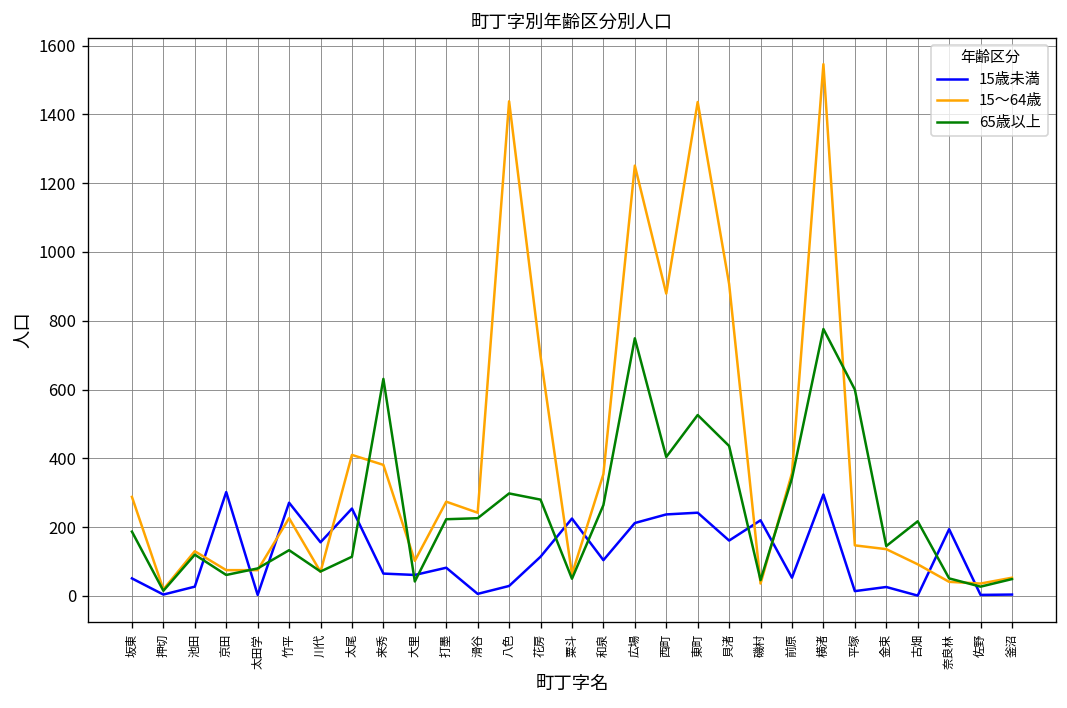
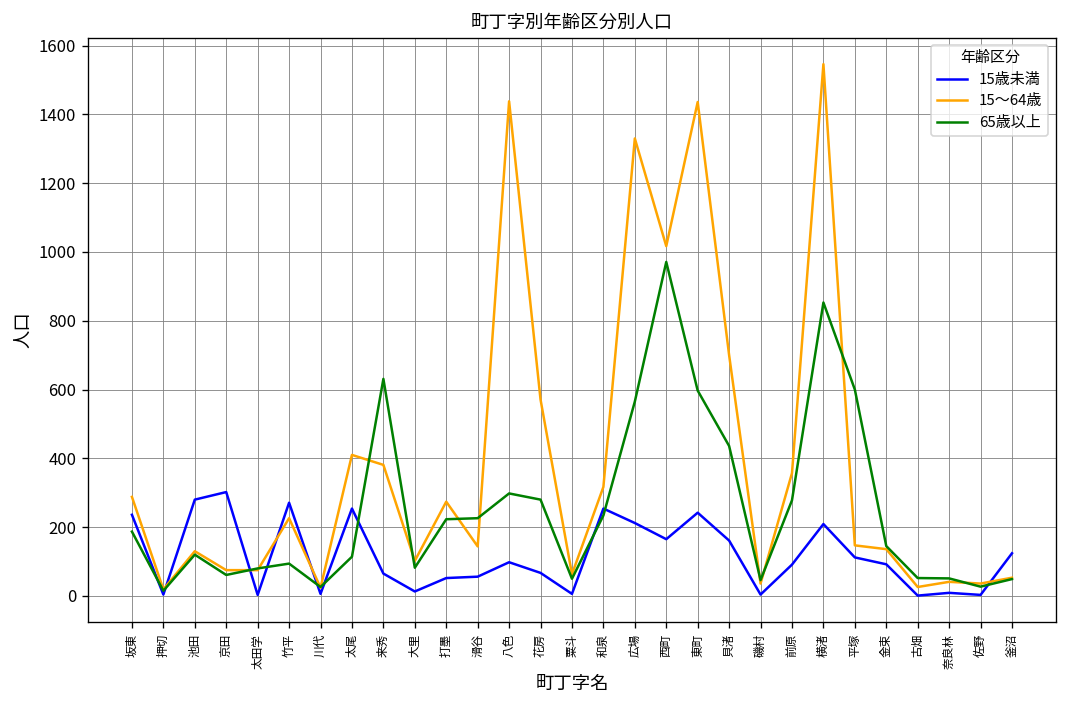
15歳未満, 坂東: 50 -> 240
15歳未満, 池田: 30 -> 280
65歳以上, 竹平: 130 -> 90
15歳未満, 川代: 160 -> 10
15～64歳, 川代: 70 -> 20
65歳以上, 川代: 70 -> 30
15歳未満, 大里: 60 -> 10
65歳以上, 大里: 40 -> 80
15歳未満, 打墨: 80 -> 50
15歳未満, 滑谷: 10 -> 60
15～64歳, 滑谷: 240 -> 140
15歳未満, 八色: 30 -> 100
15歳未満, 花房: 110 -> 70
15～64歳, 花房: 700 -> 570
15歳未満, 粟斗: 230 -> 10
15歳未満, 和泉: 100 -> 250
15～64歳, 和泉: 350 -> 320
65歳以上, 和泉: 260 -> 230
15～64歳, 広場: 1250 -> 1330
65歳以上, 広場: 750 -> 570
15歳未満, 西町: 240 -> 170
15～64歳, 西町: 880 -> 1020
65歳以上, 西町: 400 -> 970
65歳以上, 東町: 530 -> 600
15～64歳, 貝渚: 910 -> 700
15歳未満, 磯村: 220 -> 0
15歳未満, 前原: 50 -> 90
65歳以上, 前原: 340 -> 280
15歳未満, 横渚: 300 -> 210
65歳以上, 横渚: 780 -> 850
15歳未満, 平塚: 10 -> 110
15歳未満, 金束: 30 -> 90
15～64歳, 古畑: 90 -> 30
65歳以上, 古畑: 220 -> 50
15歳未満, 奈良林: 190 -> 10
15歳未満, 釜沼: 0 -> 120
